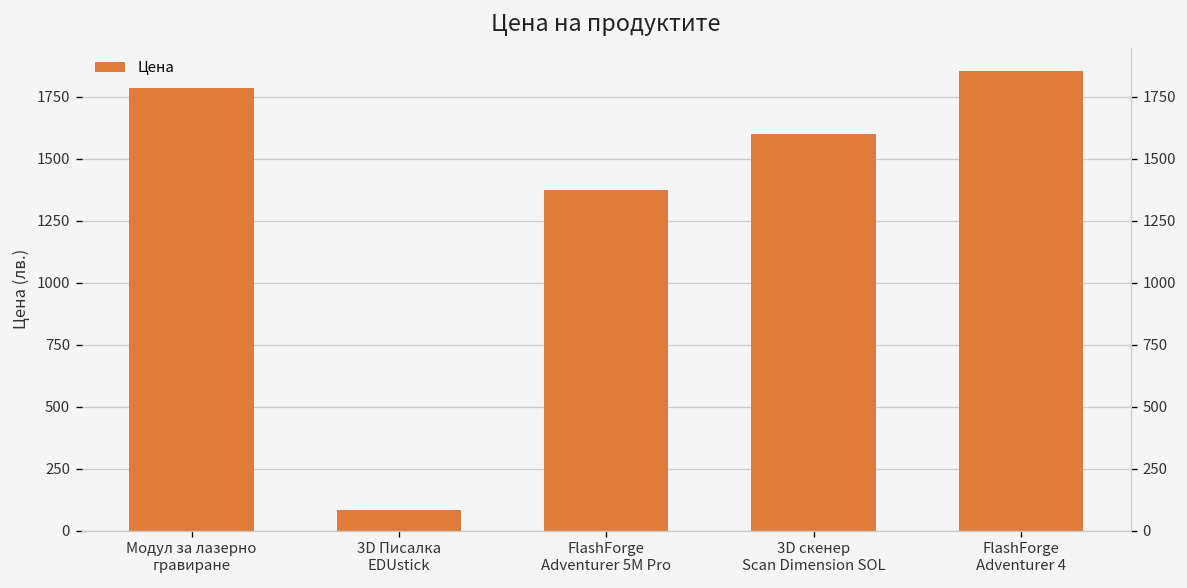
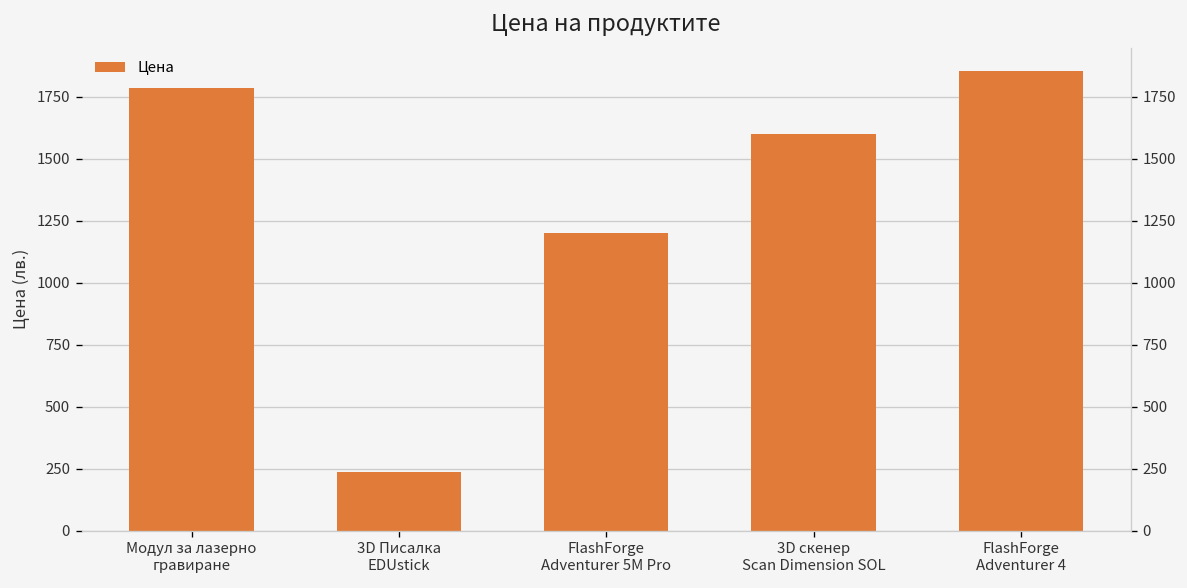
3D Писалка EDUstick: 80 -> 230
FlashForge Adventurer 5M Pro: 1370 -> 1200
